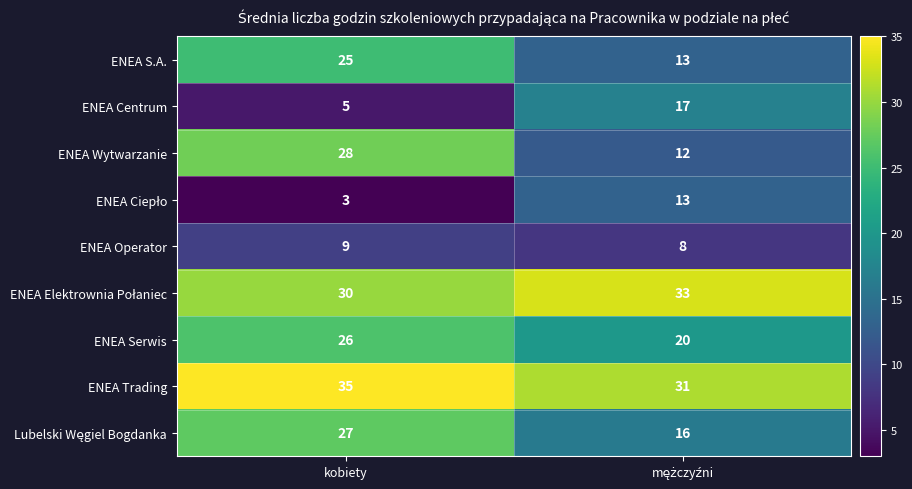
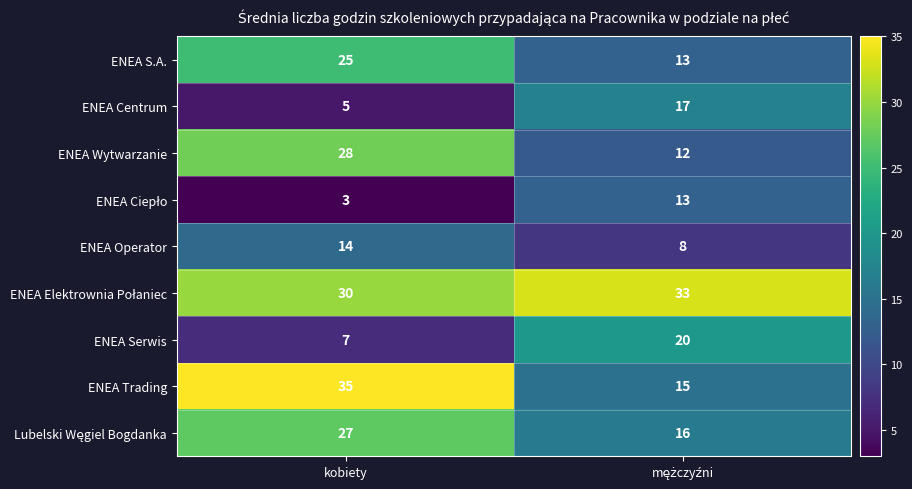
ENEA Operator, kobiety: 9 -> 14
ENEA Serwis, kobiety: 26 -> 7
ENEA Trading, mężczyźni: 31 -> 15
